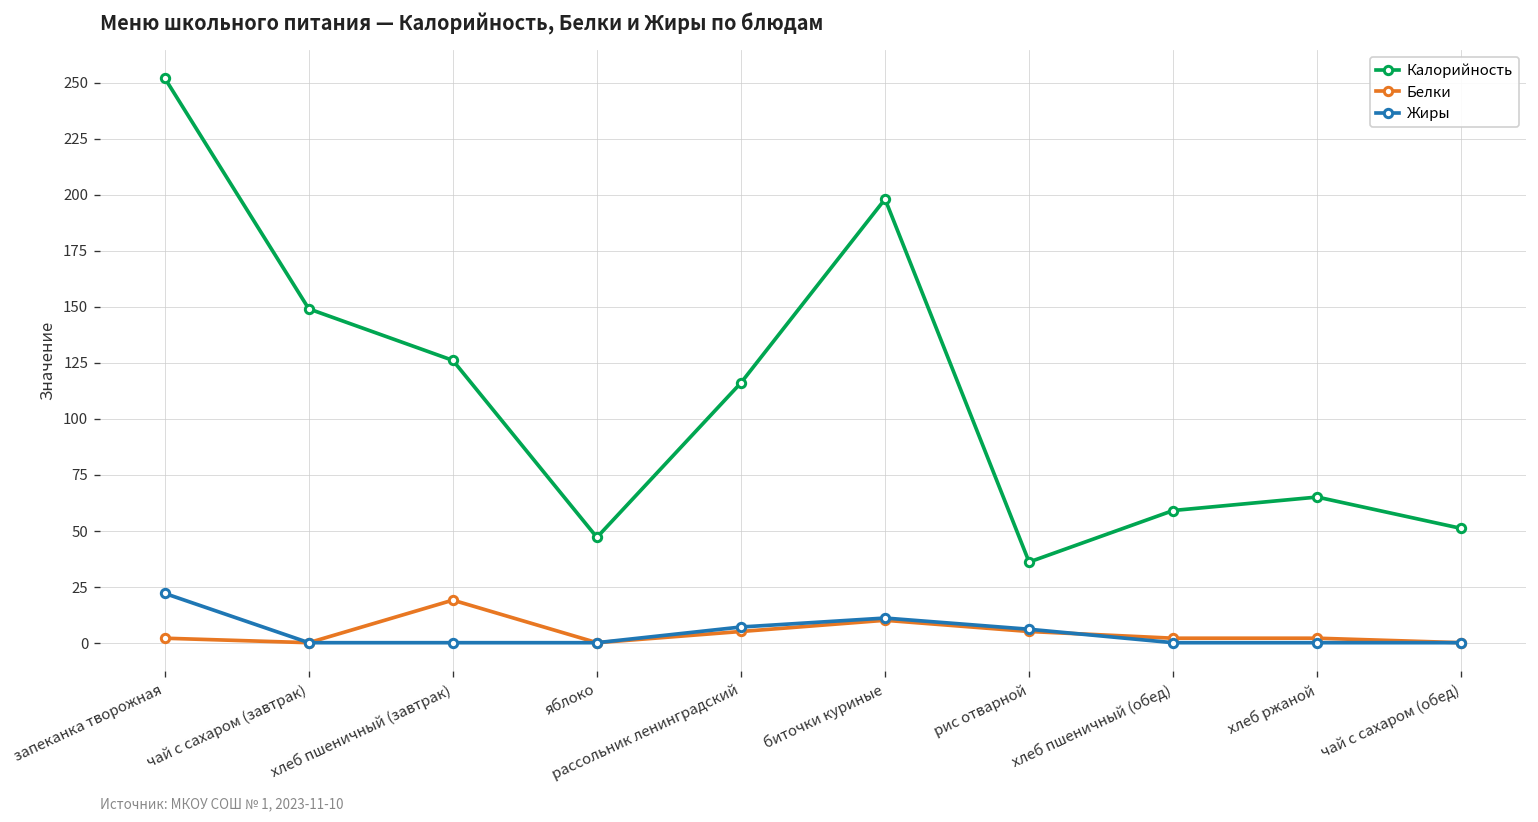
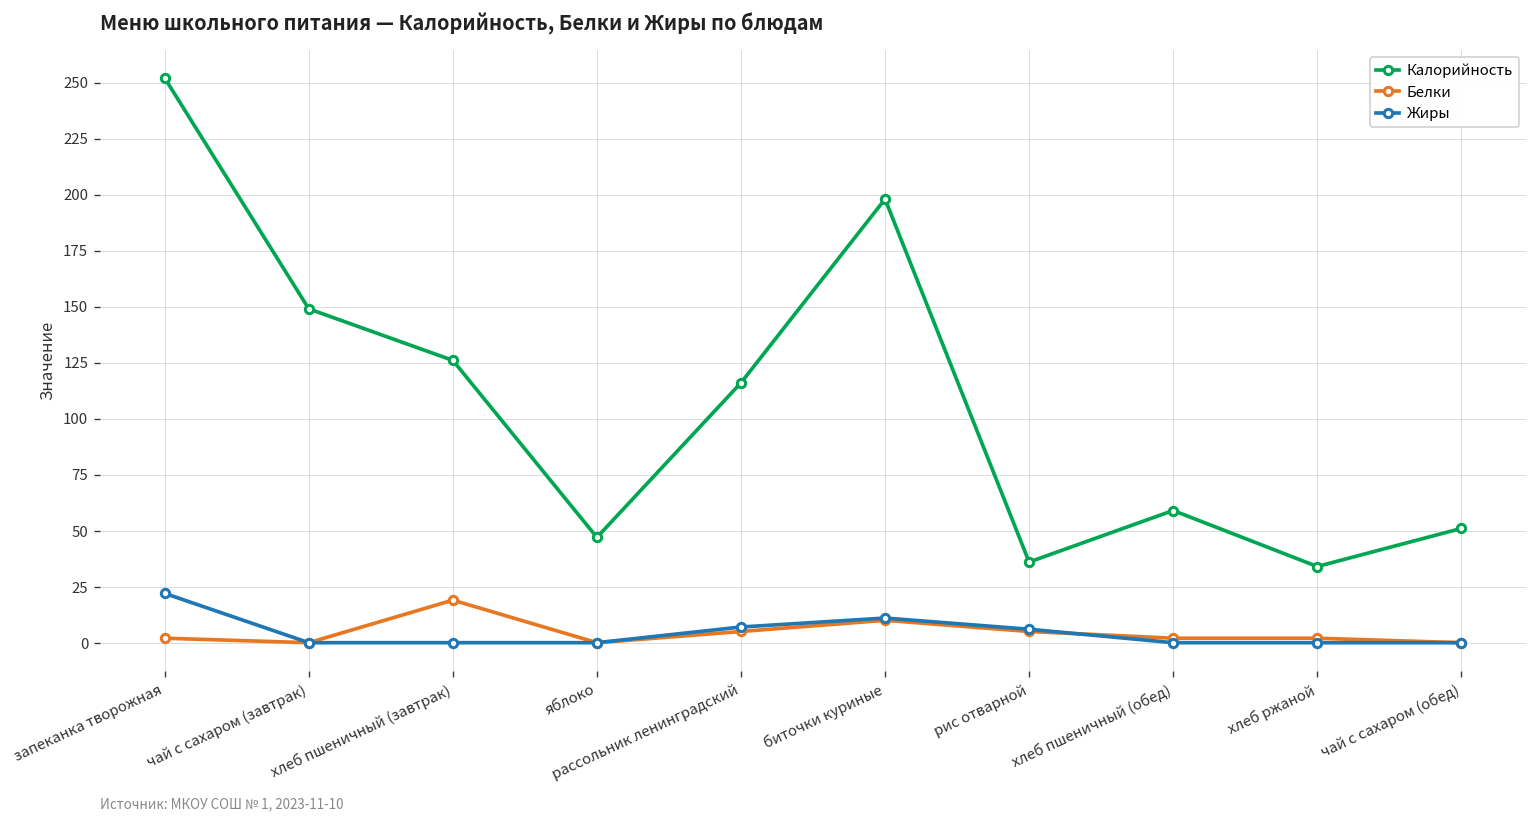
Калорийность, хлеб ржаной: 65 -> 34
